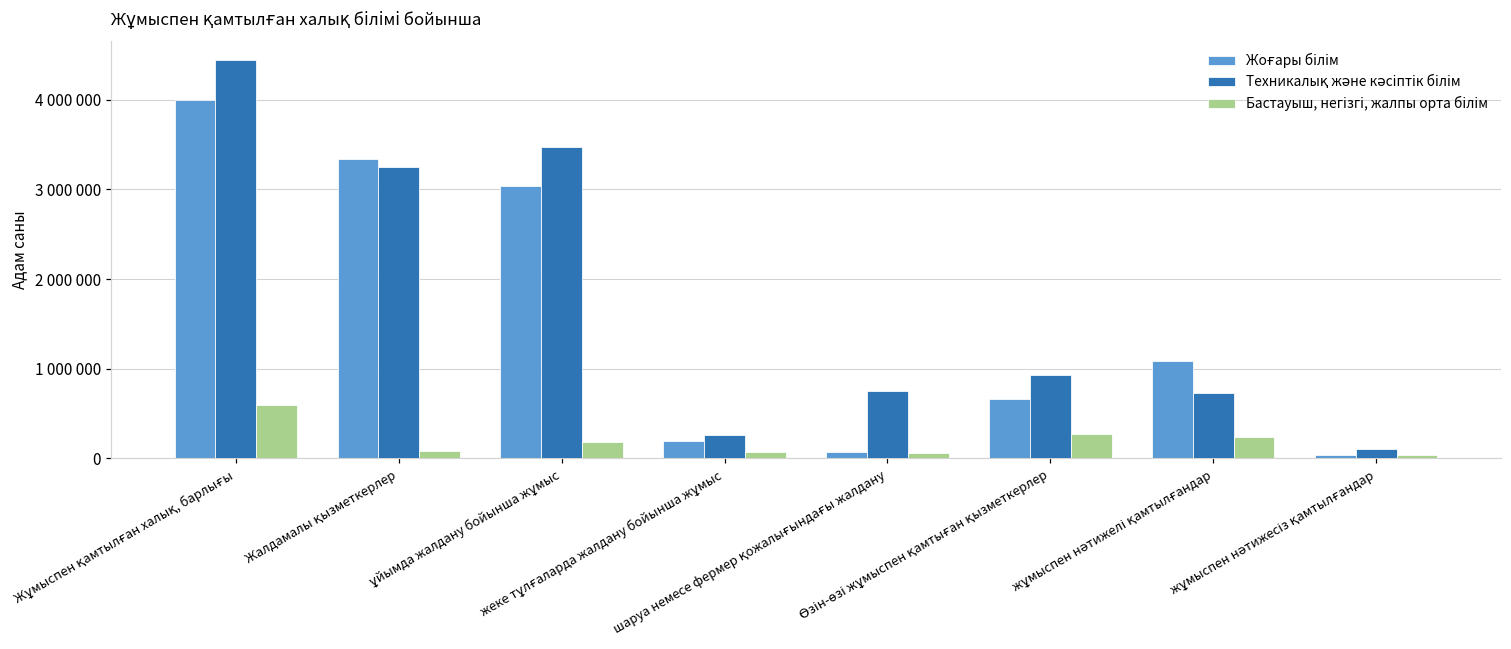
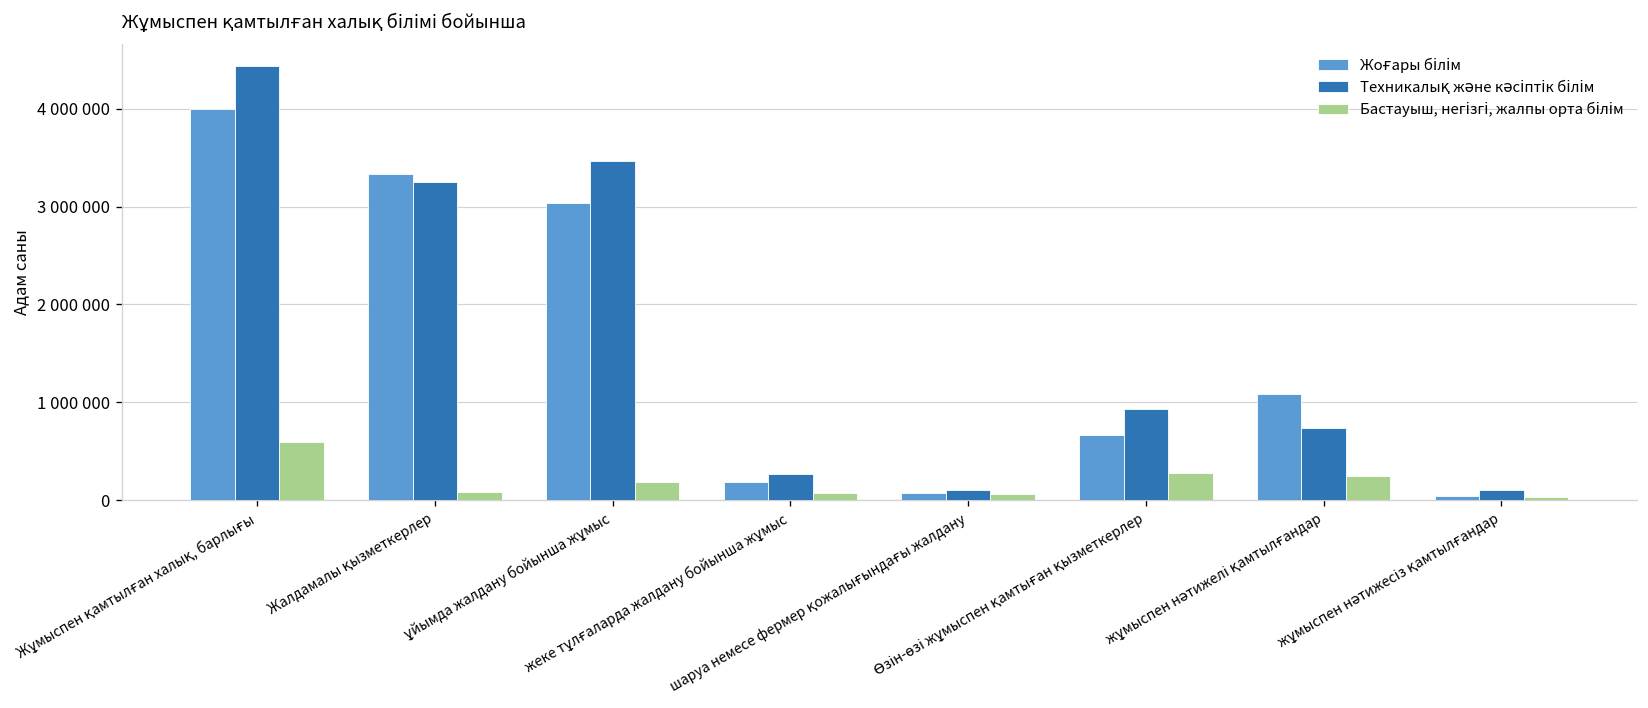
Техникалық және кәсіптік білім, шаруа немесе фермер қожалығындағы жалдану: 800000 -> 100000
